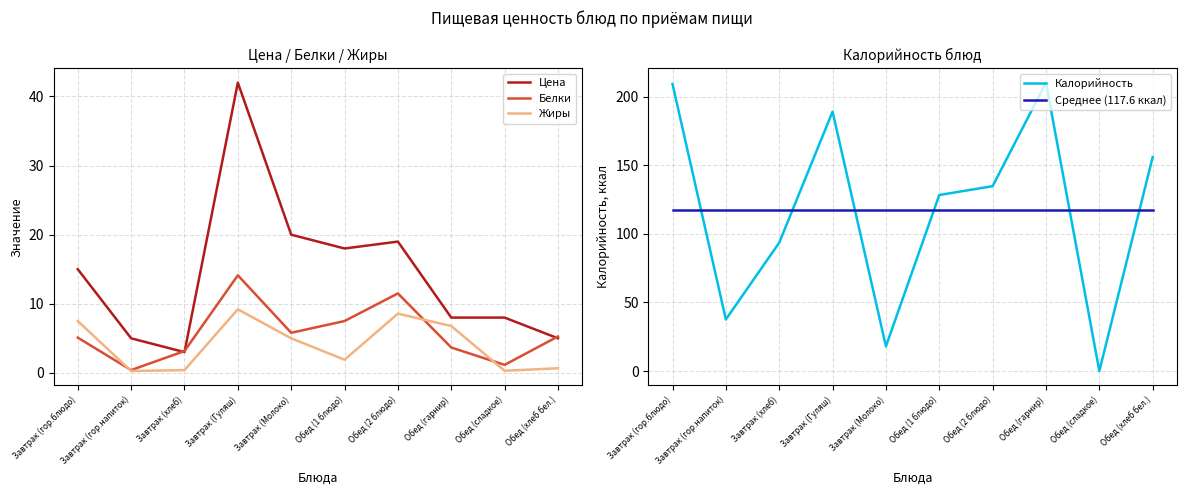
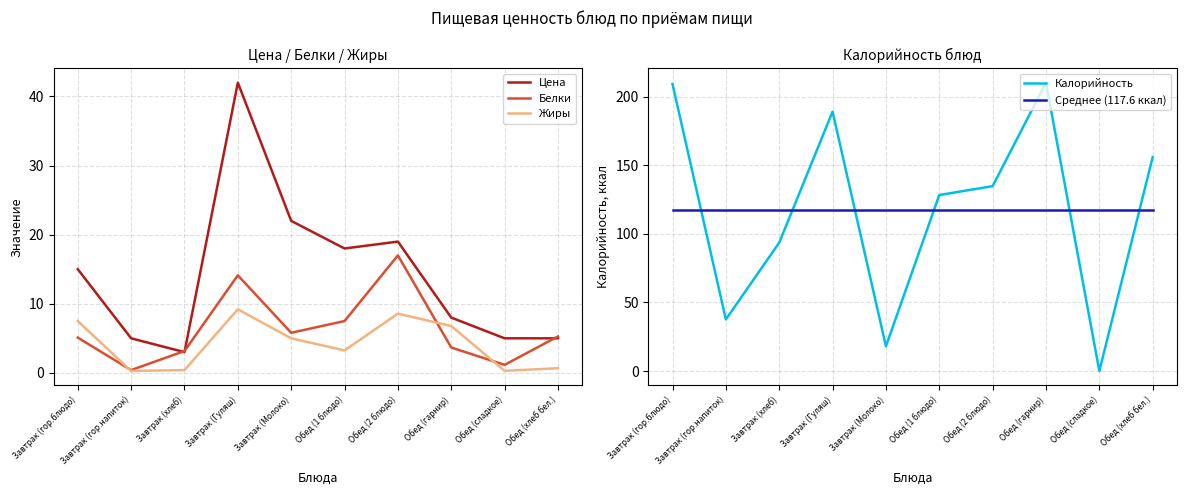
Цена / Белки / Жиры, Цена, Завтрак (Молоко): 20 -> 22
Цена / Белки / Жиры, Жиры, Обед (1 блюдо): 2 -> 3
Цена / Белки / Жиры, Белки, Обед (2 блюдо): 12 -> 17
Цена / Белки / Жиры, Цена, Обед (сладкое): 8 -> 5
